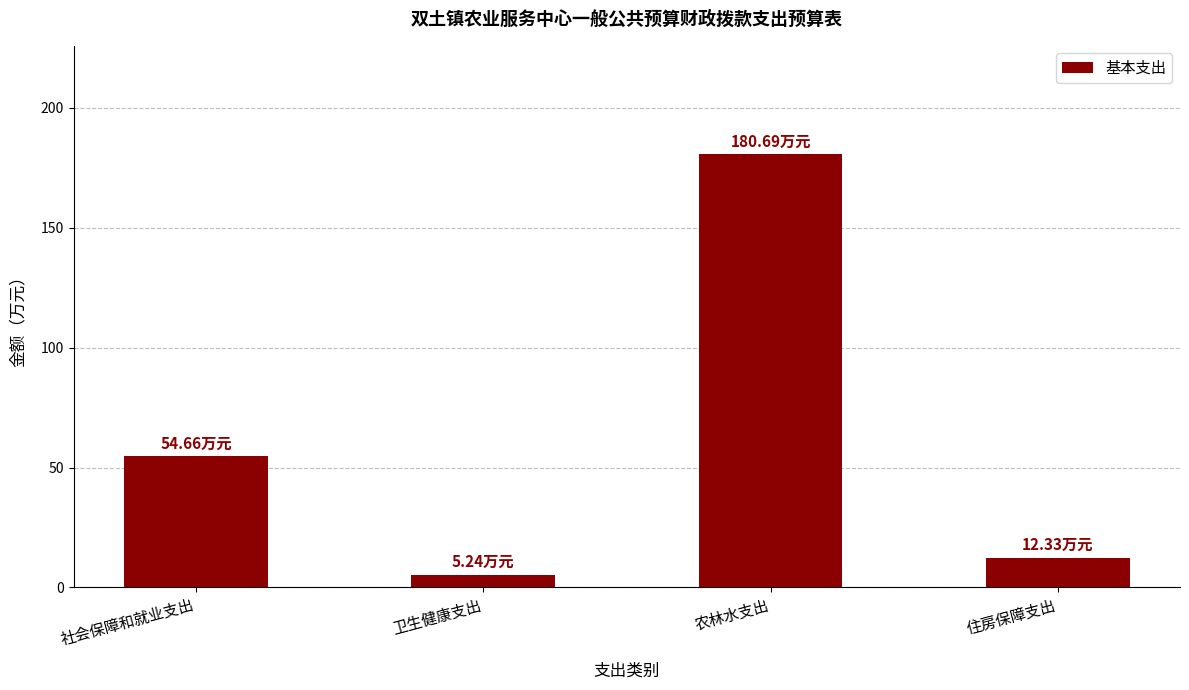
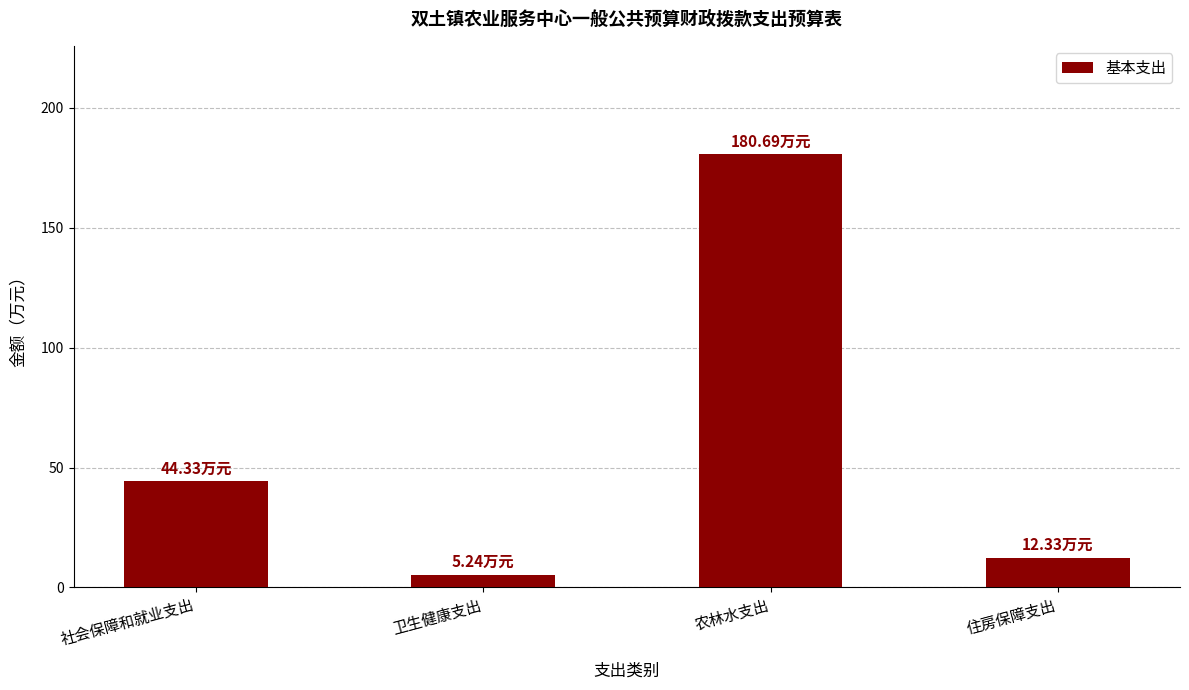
社会保障和就业支出: 54.66 -> 44.33
